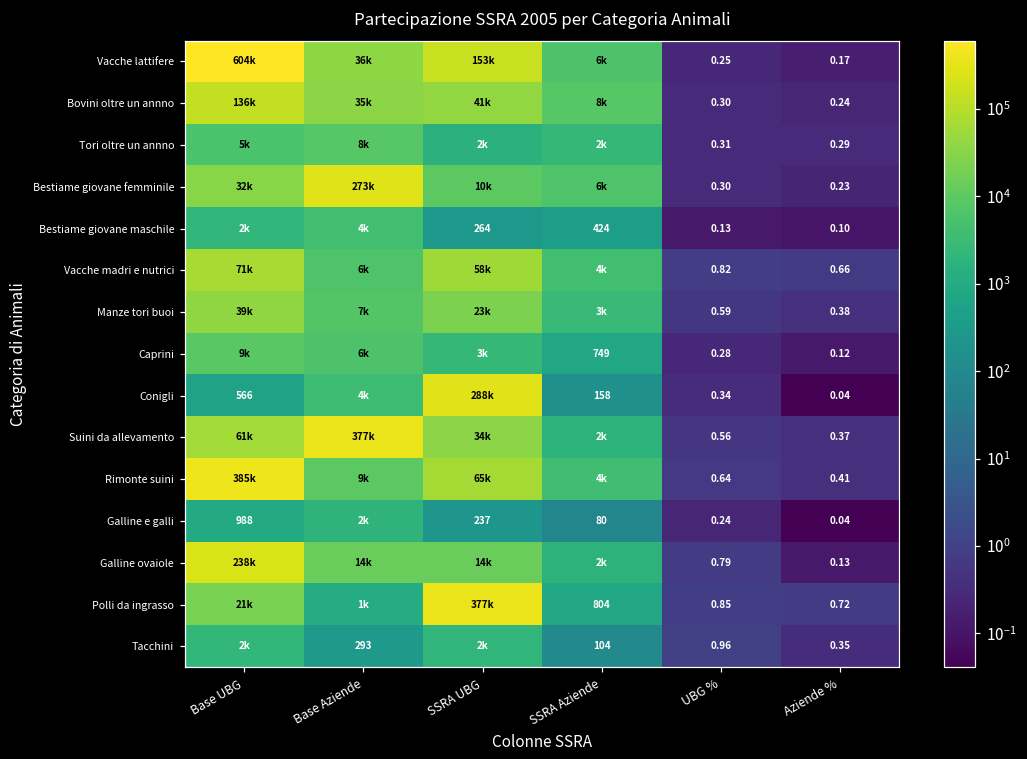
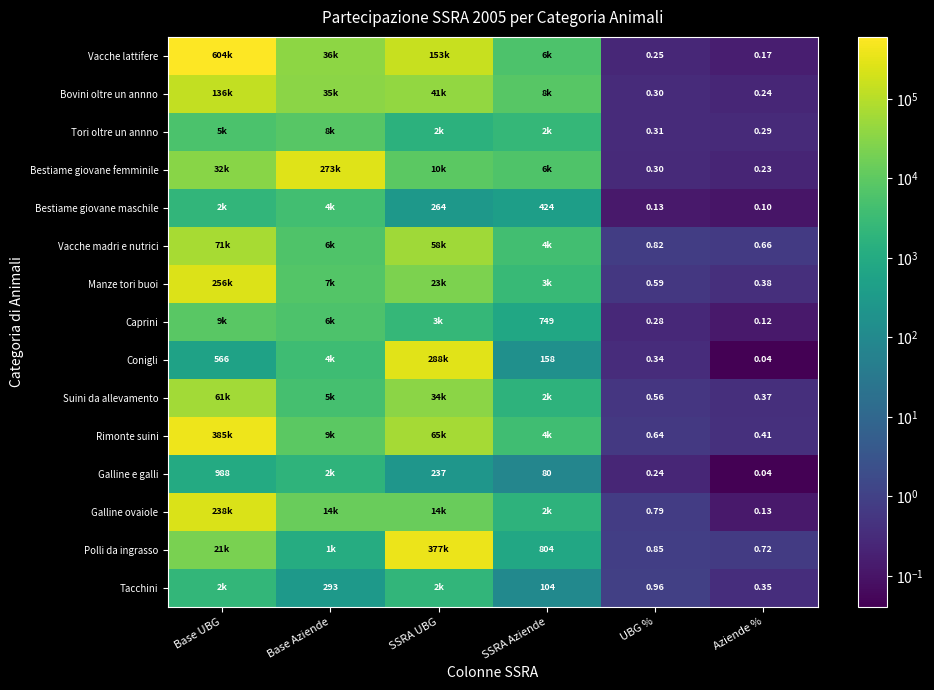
Manze tori buoi, Base UBG: 39k -> 256k
Suini da allevamento, Base Aziende: 377k -> 5k
